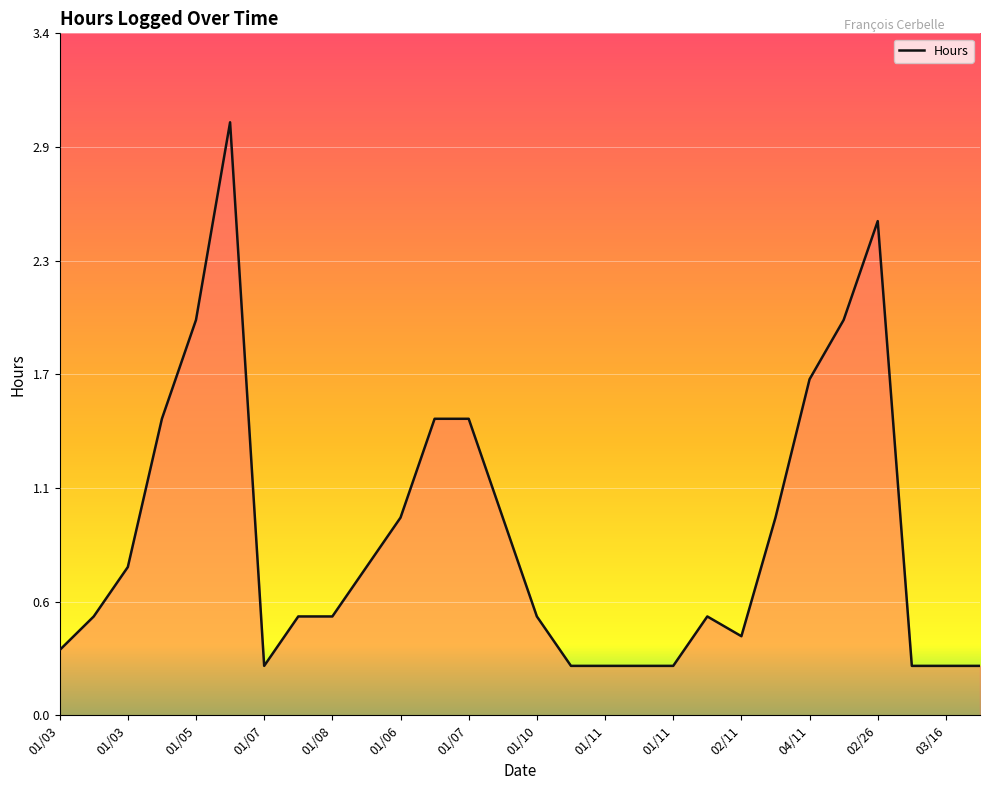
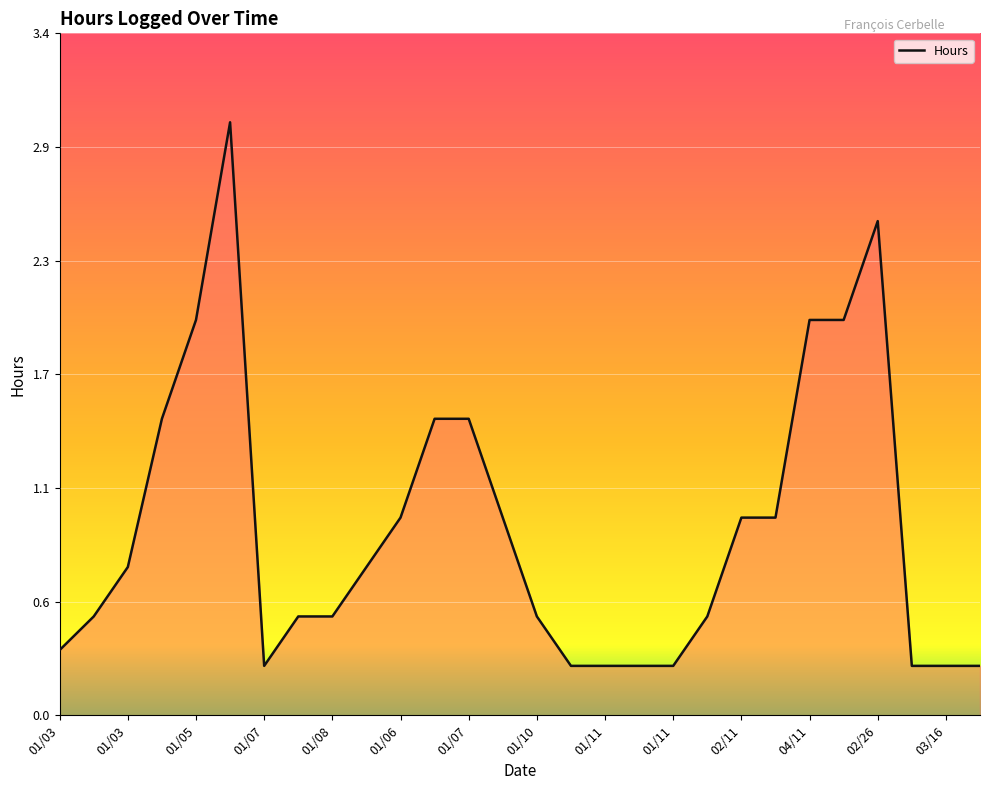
02/11: 0.4 -> 1.0
04/11: 1.7 -> 2.0
